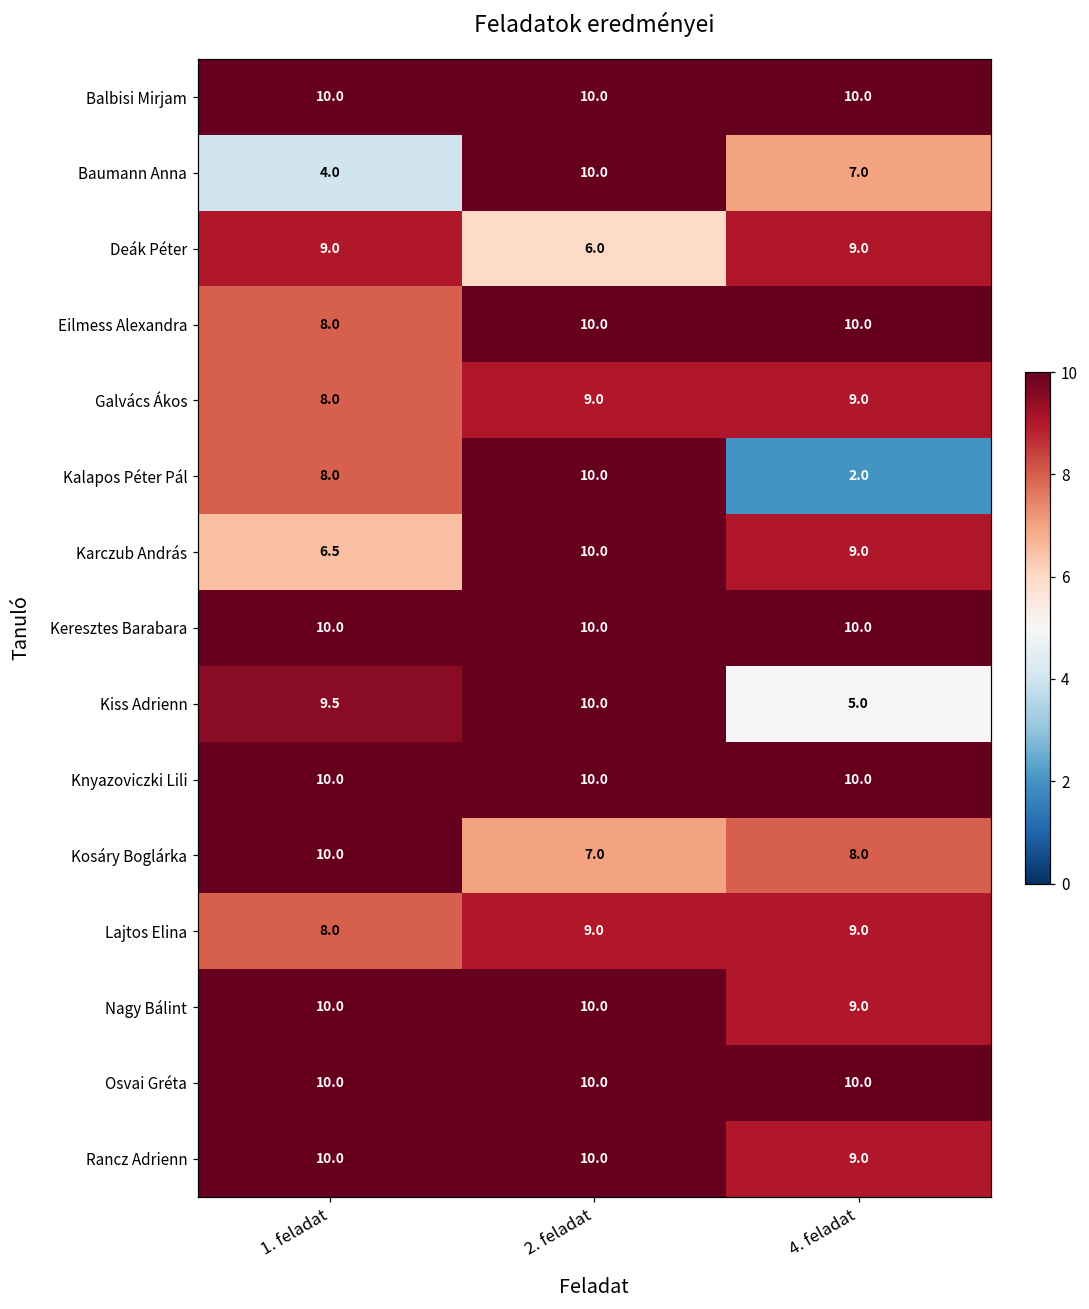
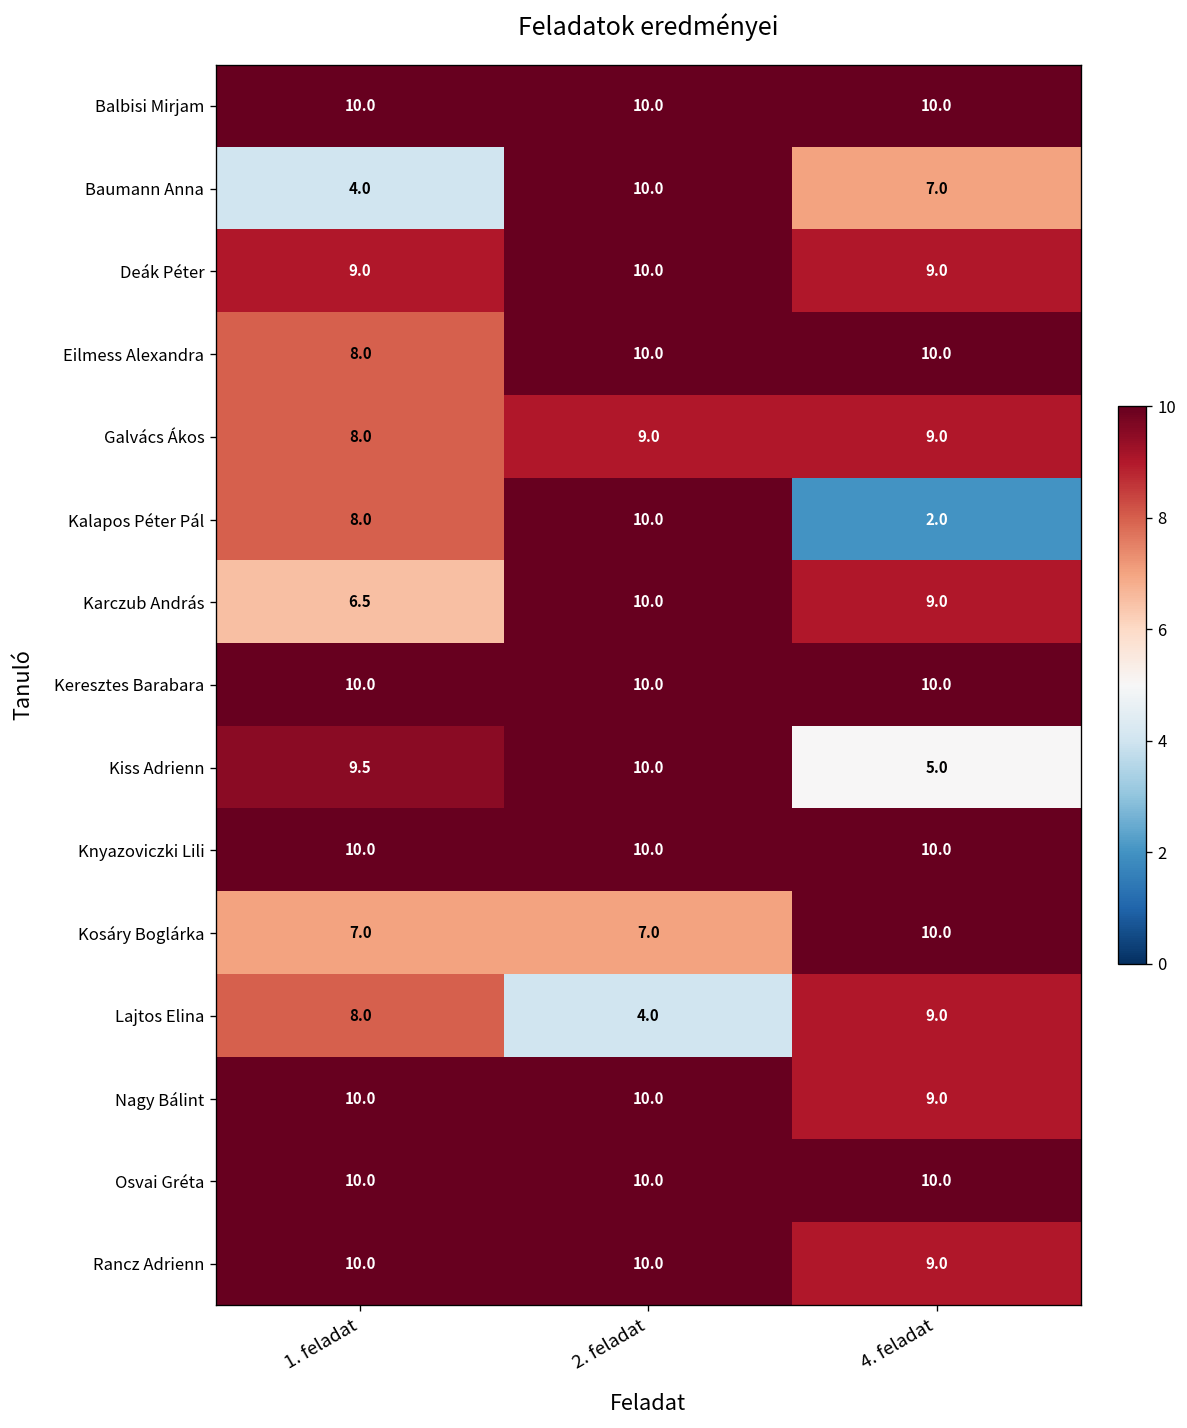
Deák Péter, 2. feladat: 6.0 -> 10.0
Kosáry Boglárka, 1. feladat: 10.0 -> 7.0
Kosáry Boglárka, 4. feladat: 8.0 -> 10.0
Lajtos Elina, 2. feladat: 9.0 -> 4.0
